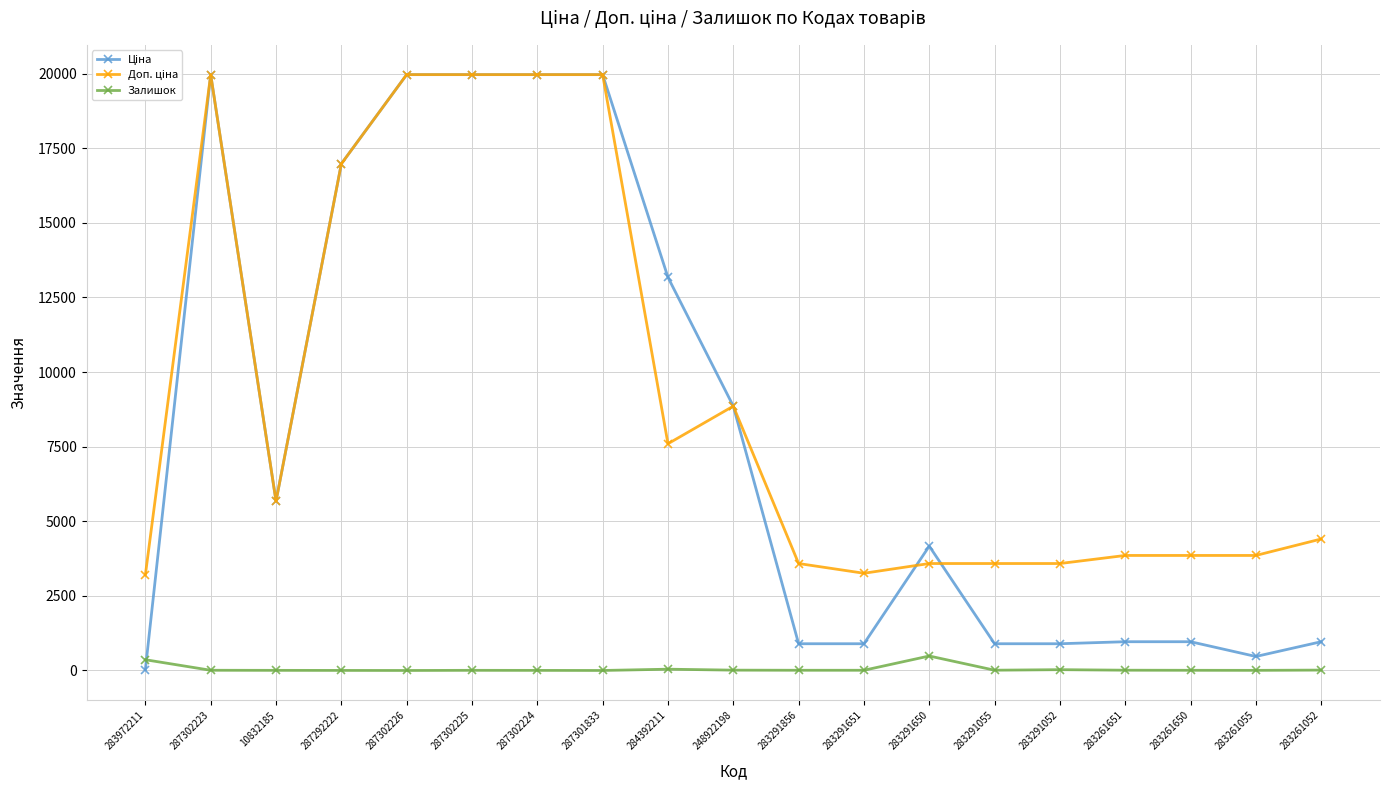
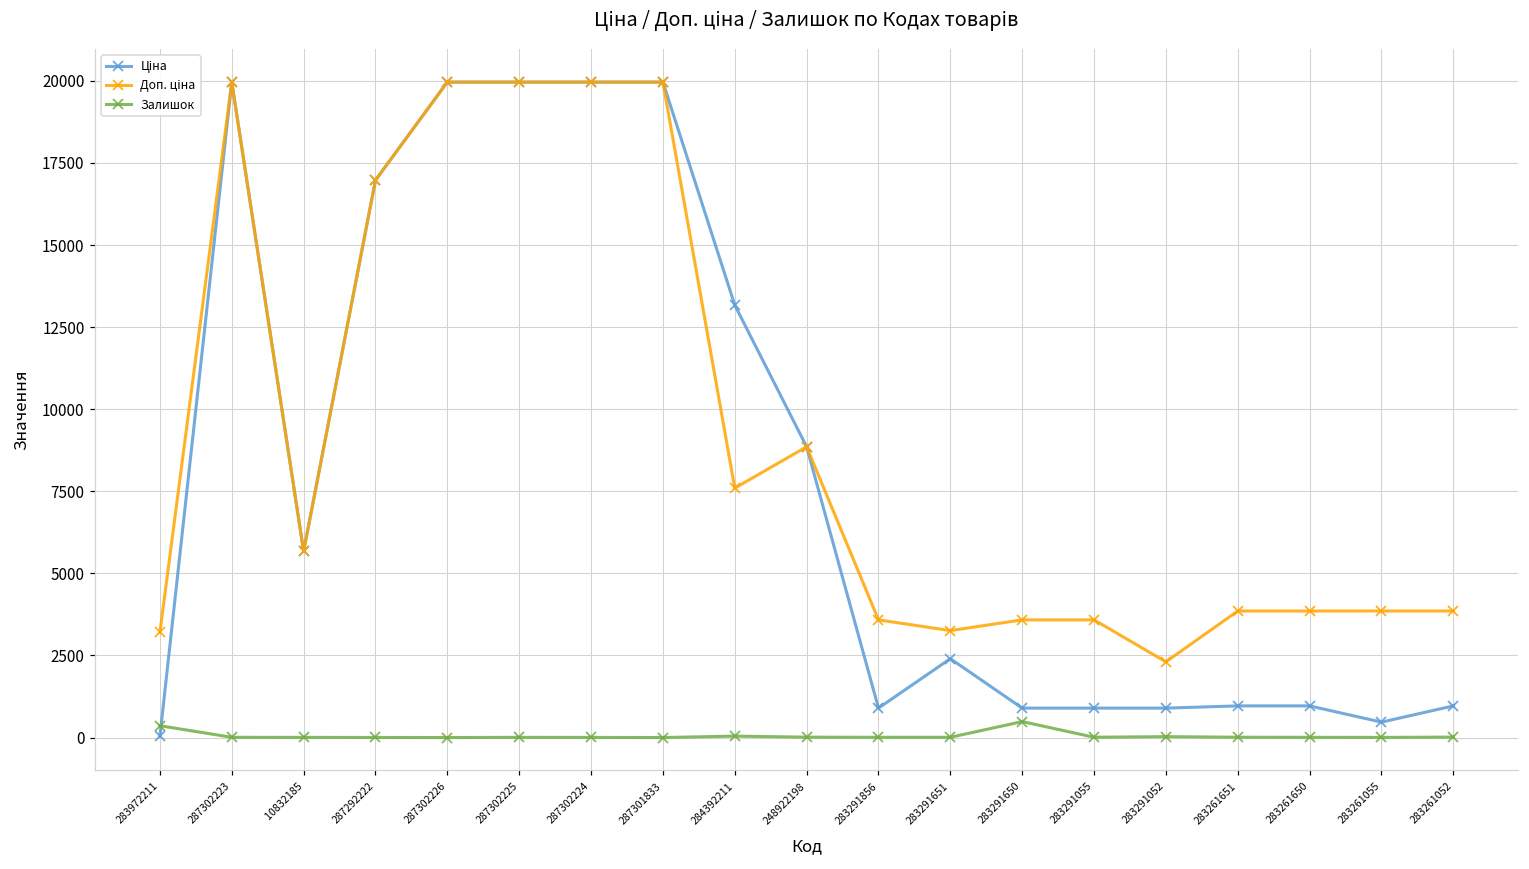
Ціна, 283291651: 900 -> 2400
Ціна, 283291650: 4200 -> 900
Доп. ціна, 283291052: 3600 -> 2300
Доп. ціна, 283261052: 4400 -> 3900
